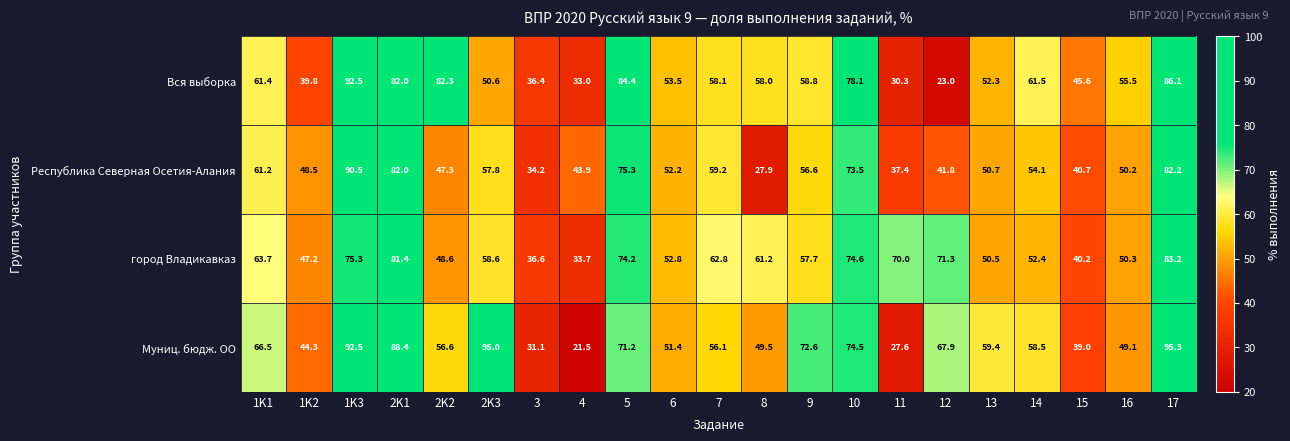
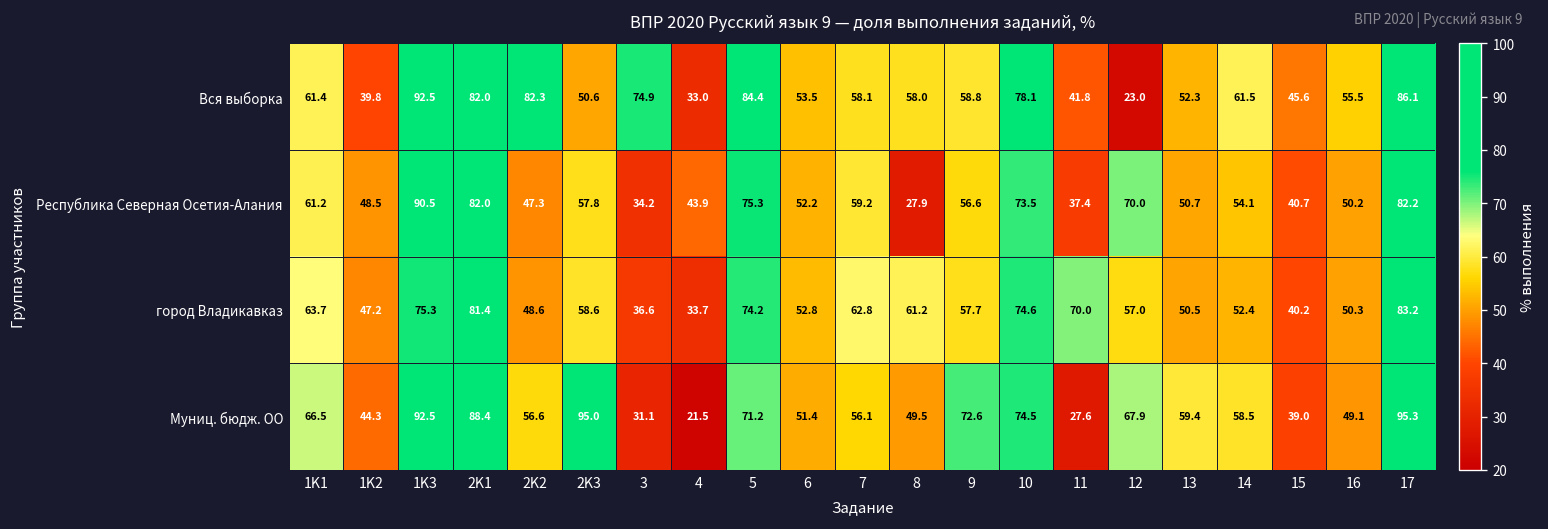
Вся выборка, 3: 36.4 -> 74.9
Вся выборка, 11: 30.3 -> 41.8
Республика Северная Осетия-Алания, 12: 41.8 -> 70.0
город Владикавказ, 12: 71.3 -> 57.0
